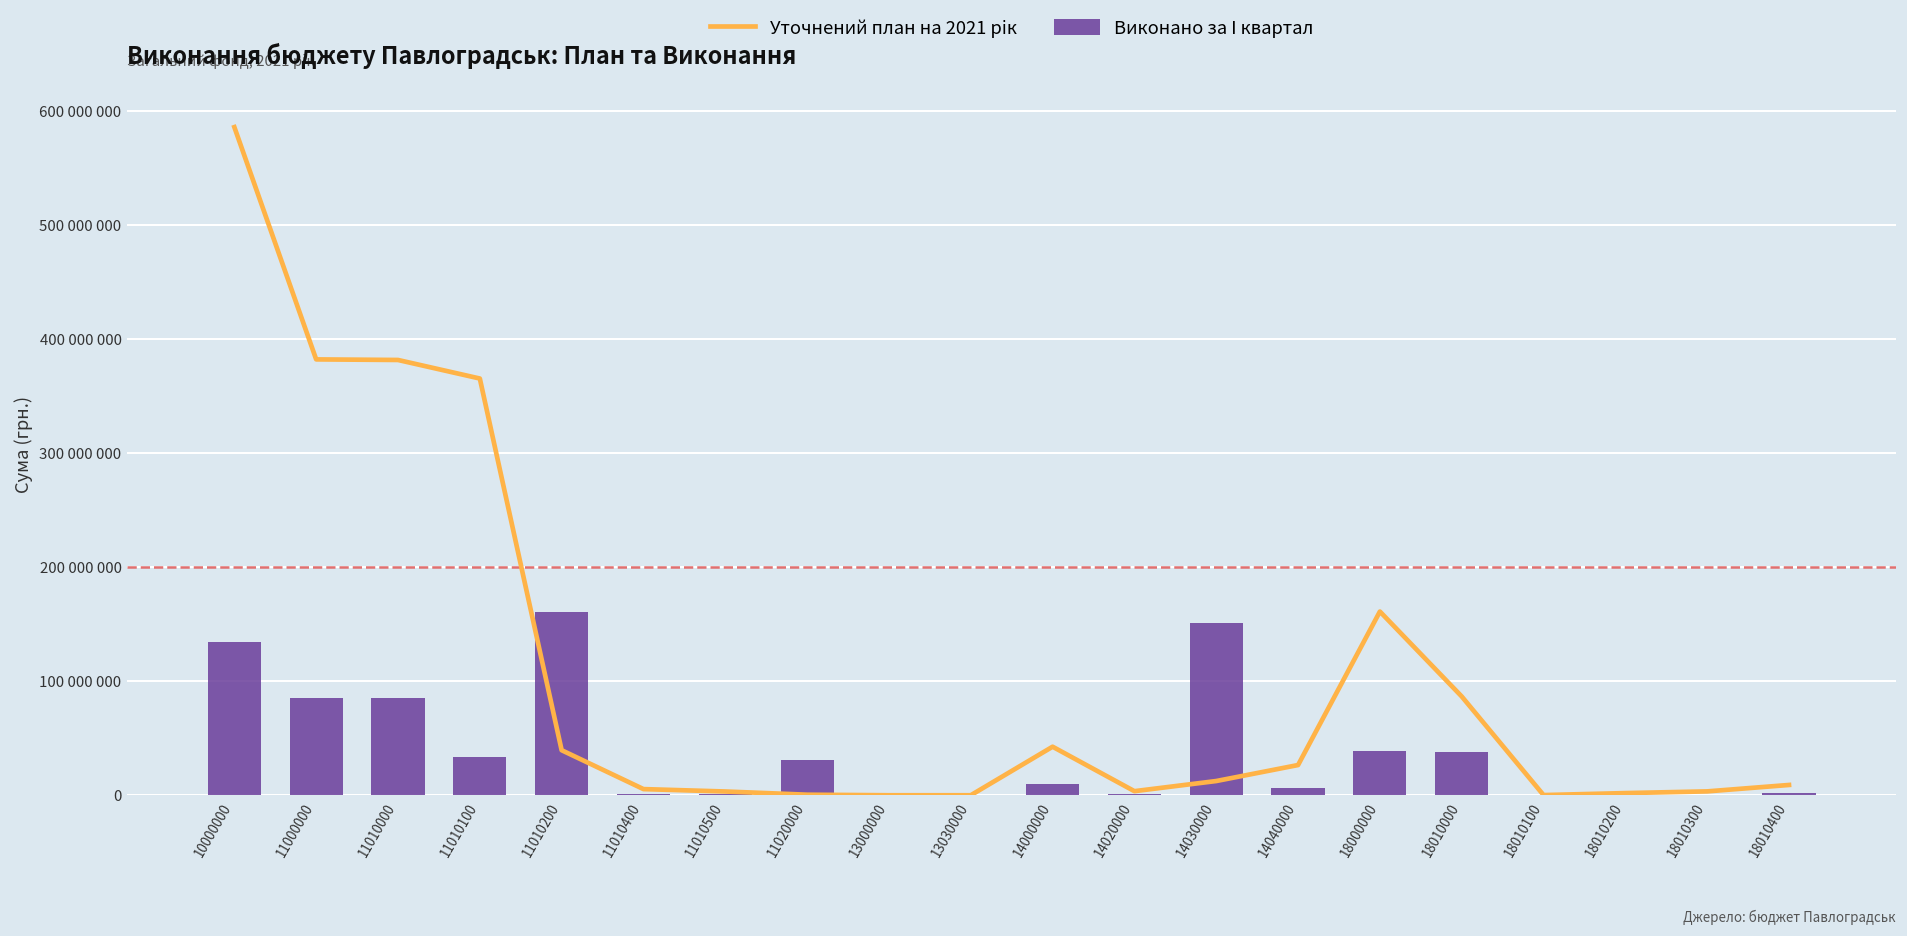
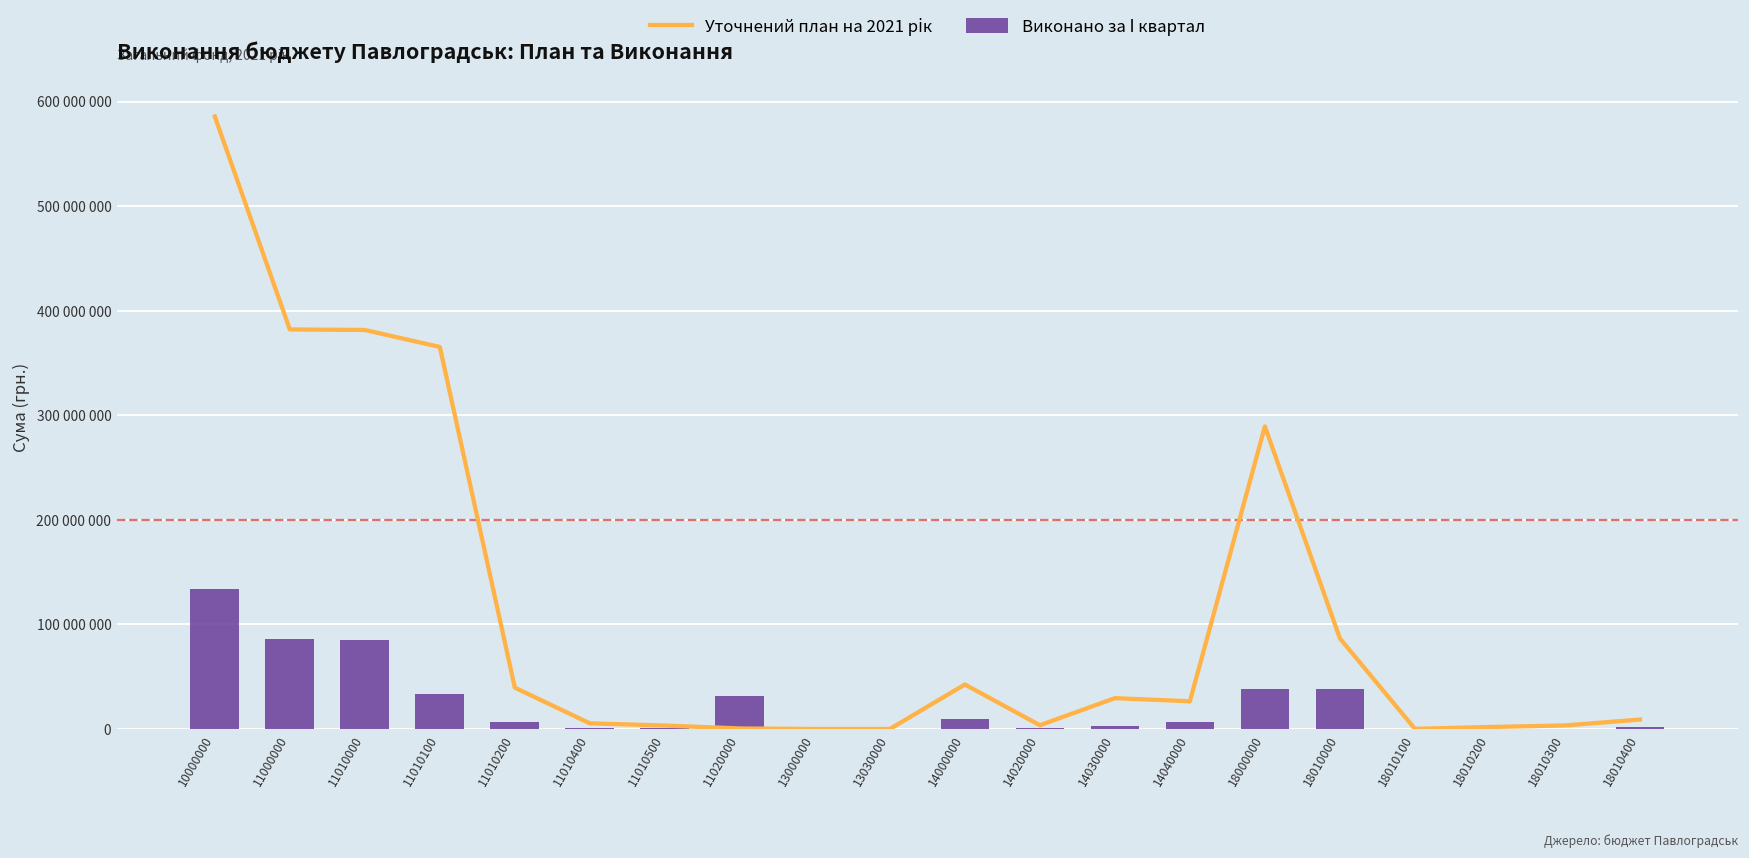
Виконано за І квартал, 11010200: 160000000 -> 10000000
Уточнений план на 2021 рік, 14030000: 10000000 -> 30000000
Виконано за І квартал, 14030000: 150000000 -> 0
Уточнений план на 2021 рік, 18000000: 160000000 -> 290000000
